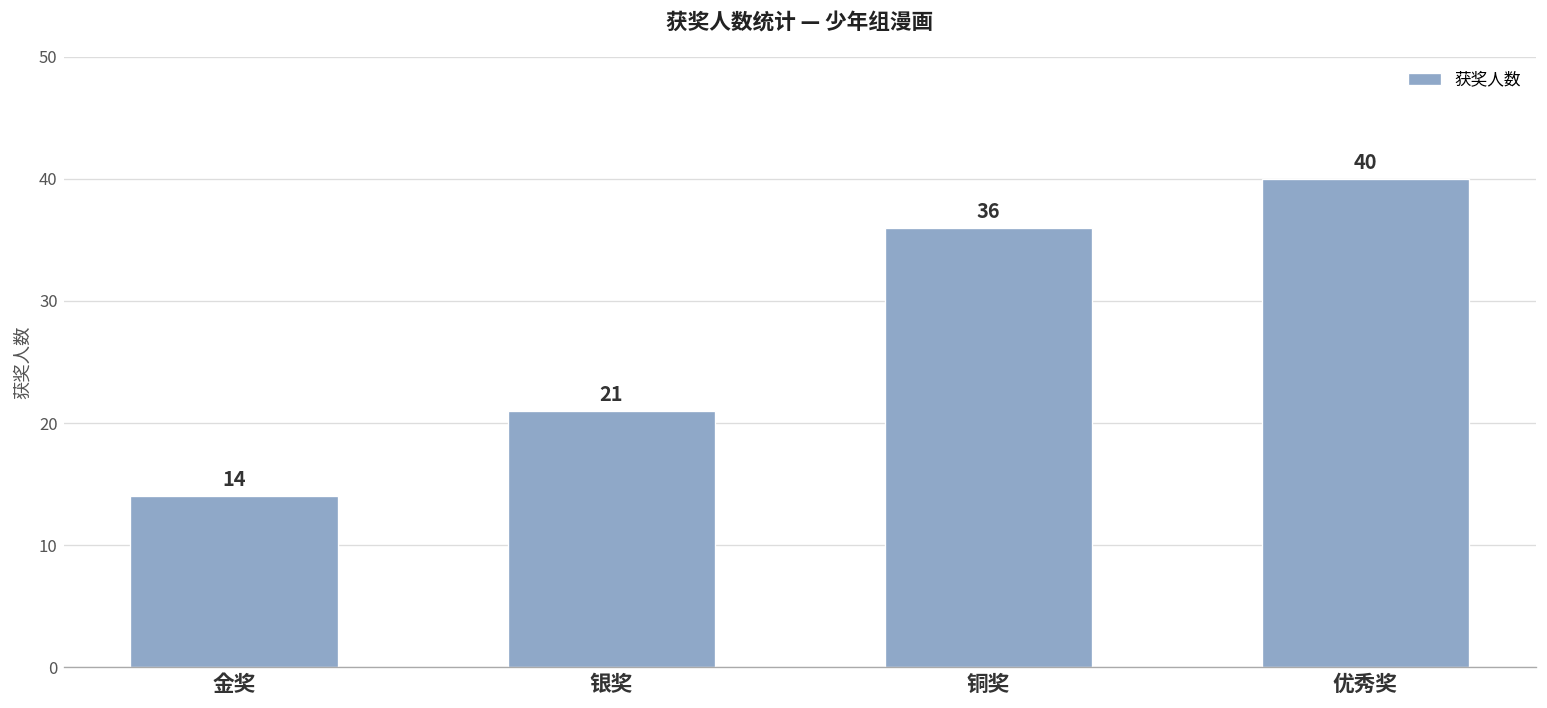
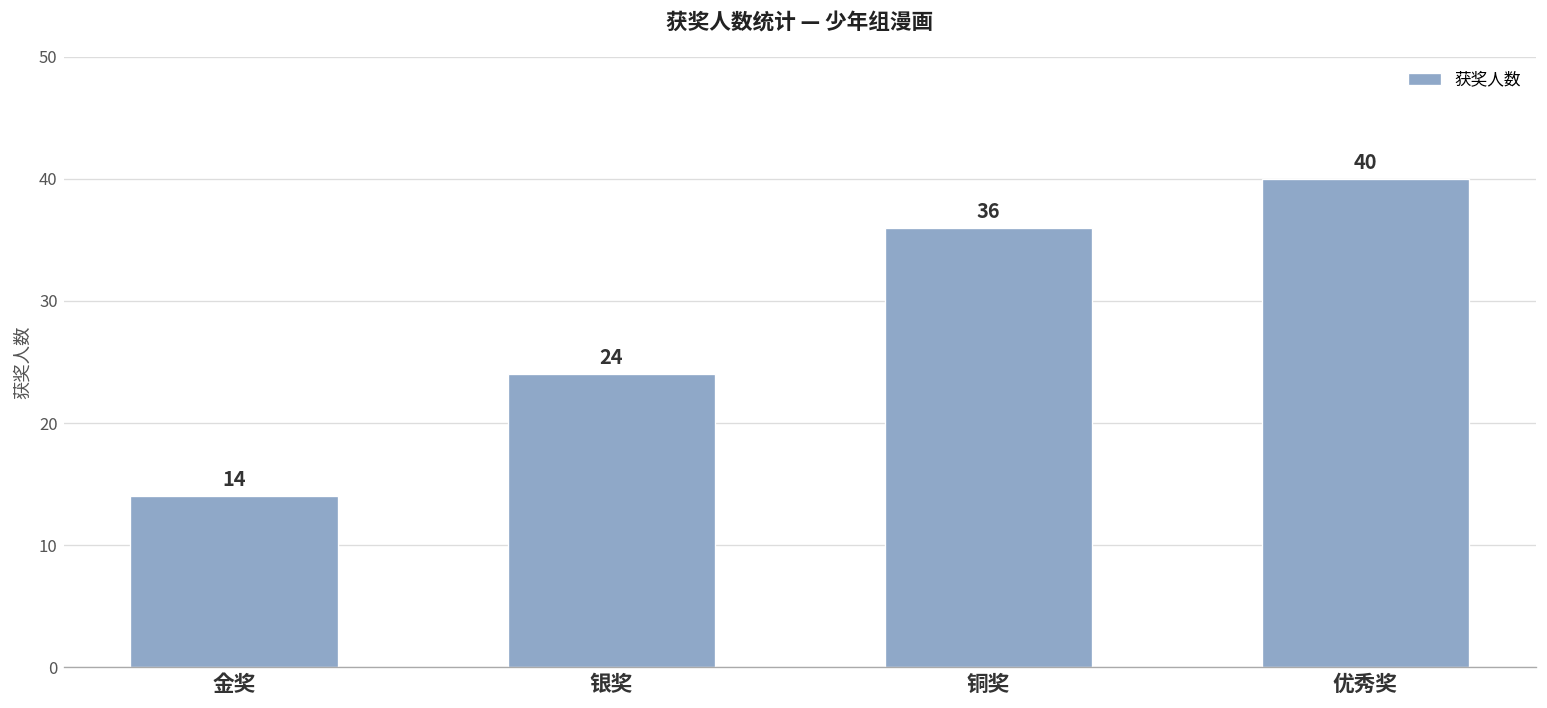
银奖: 21 -> 24
